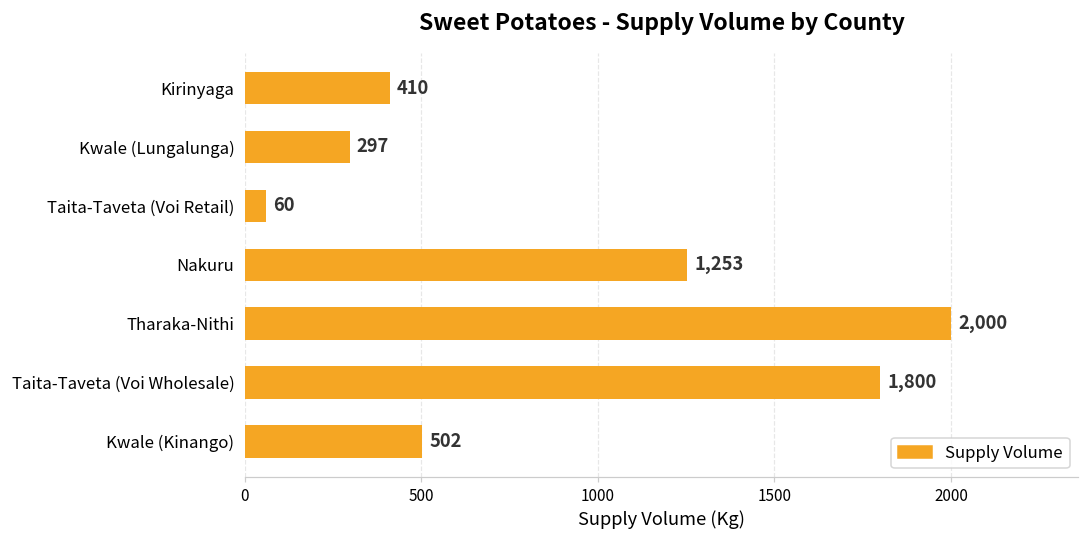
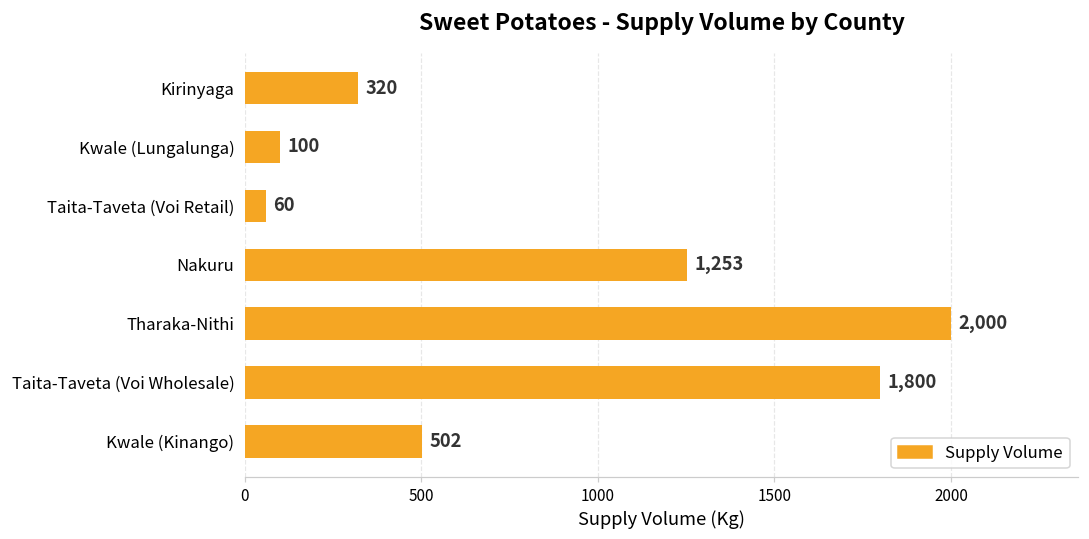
Kirinyaga: 410 -> 320
Kwale (Lungalunga): 297 -> 100
